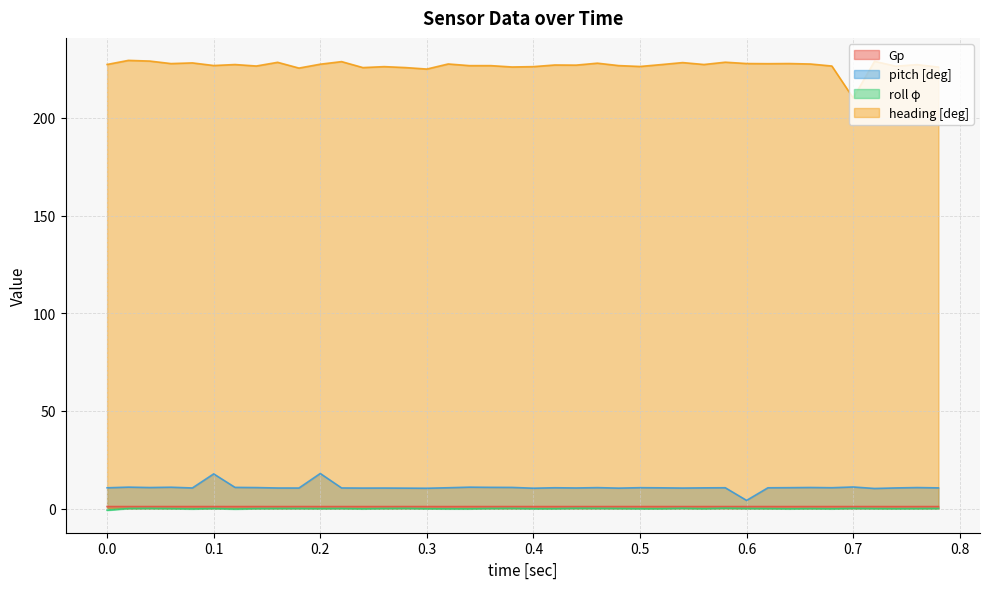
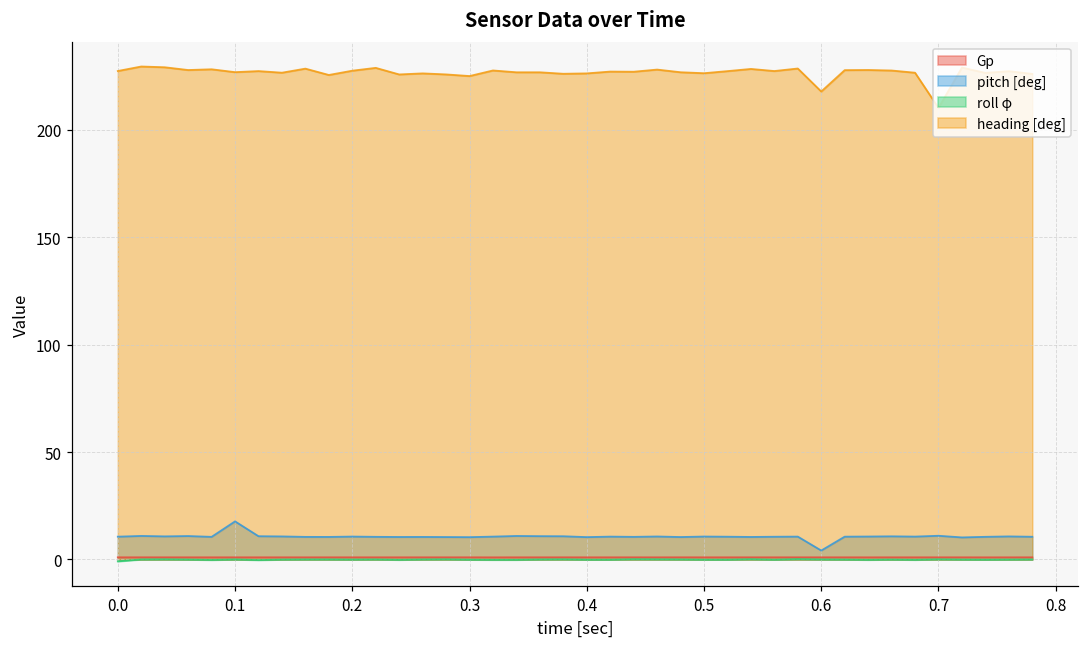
pitch [deg], 0.2: 18 -> 11
heading [deg], 0.6: 228 -> 218
